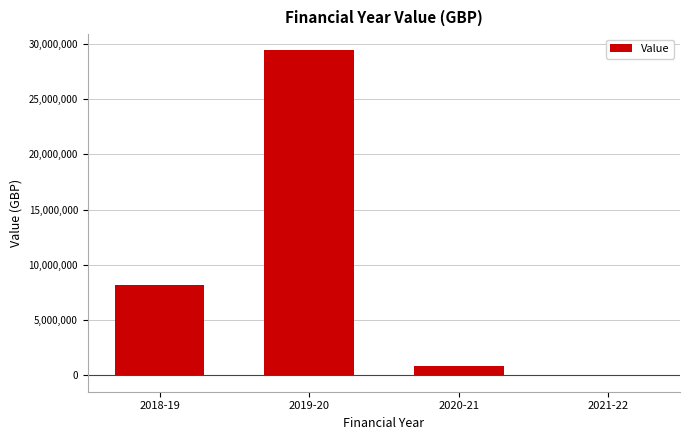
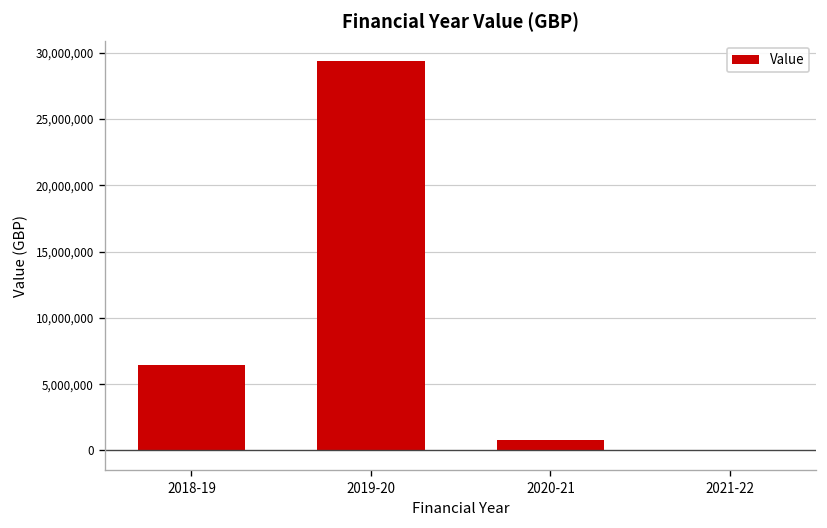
2018-19: 8,200,000 -> 6,400,000
